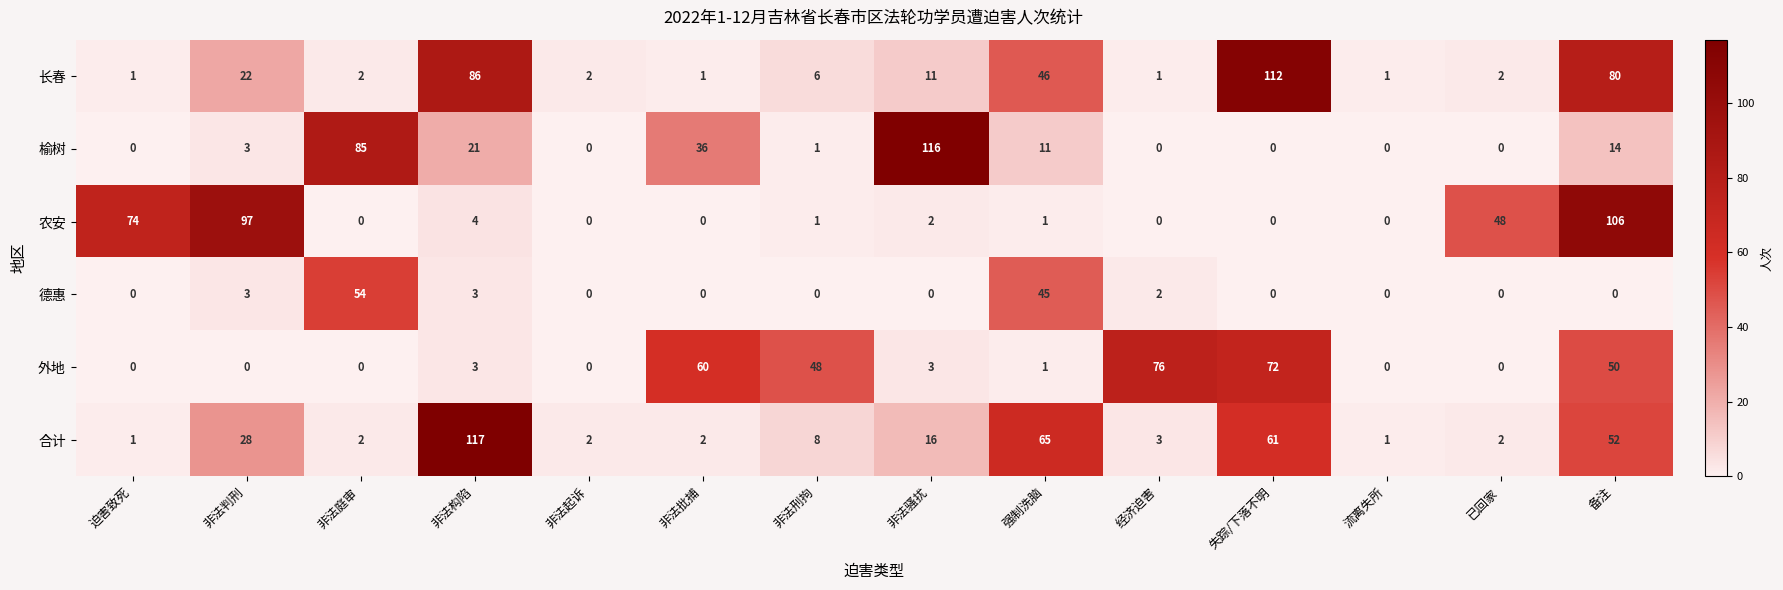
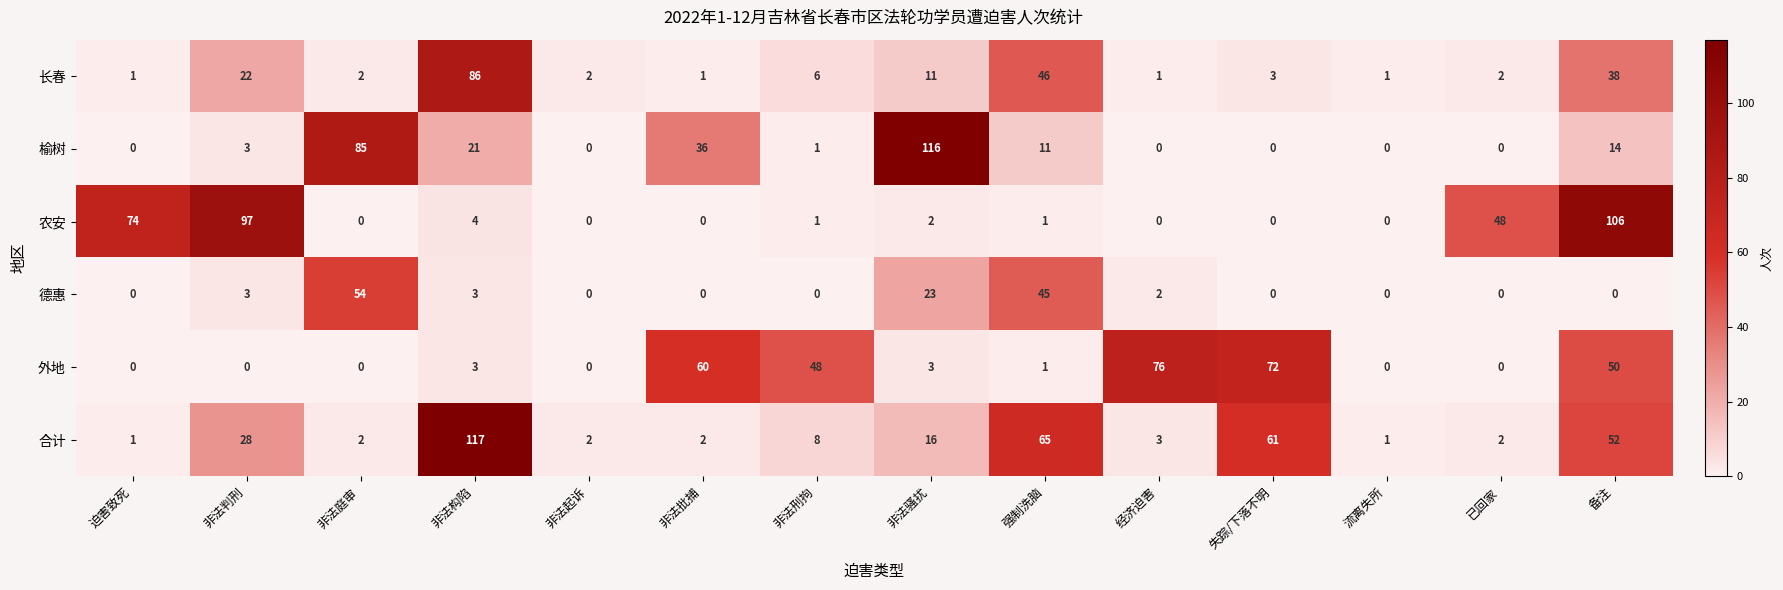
长春, 失踪/下落不明: 112 -> 3
长春, 备注: 80 -> 38
德惠, 非法骚扰: 0 -> 23
